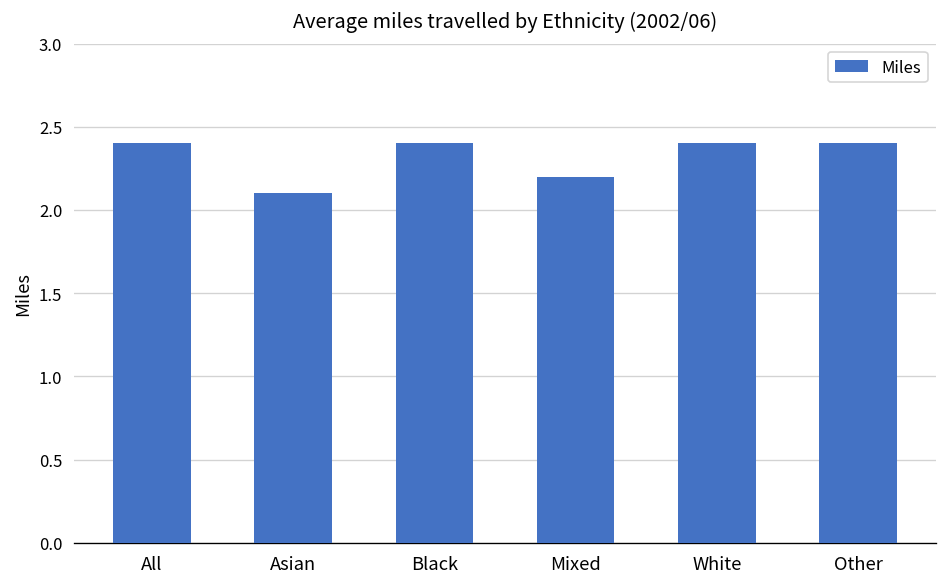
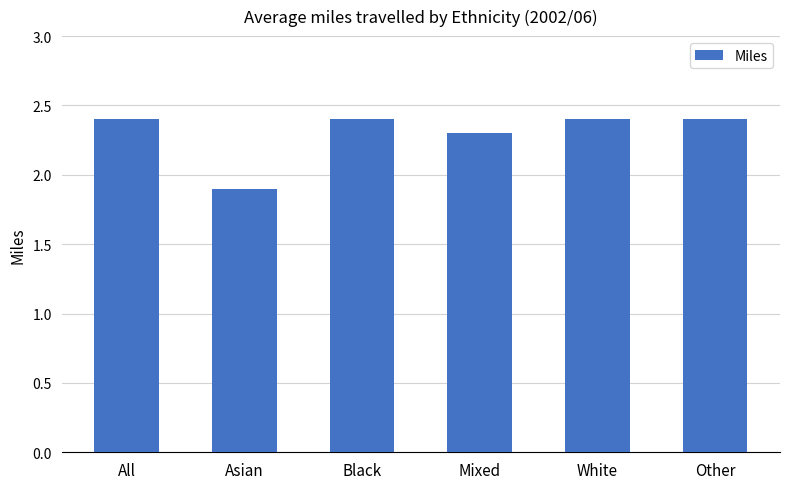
Asian: 2.1 -> 1.9
Mixed: 2.2 -> 2.3
